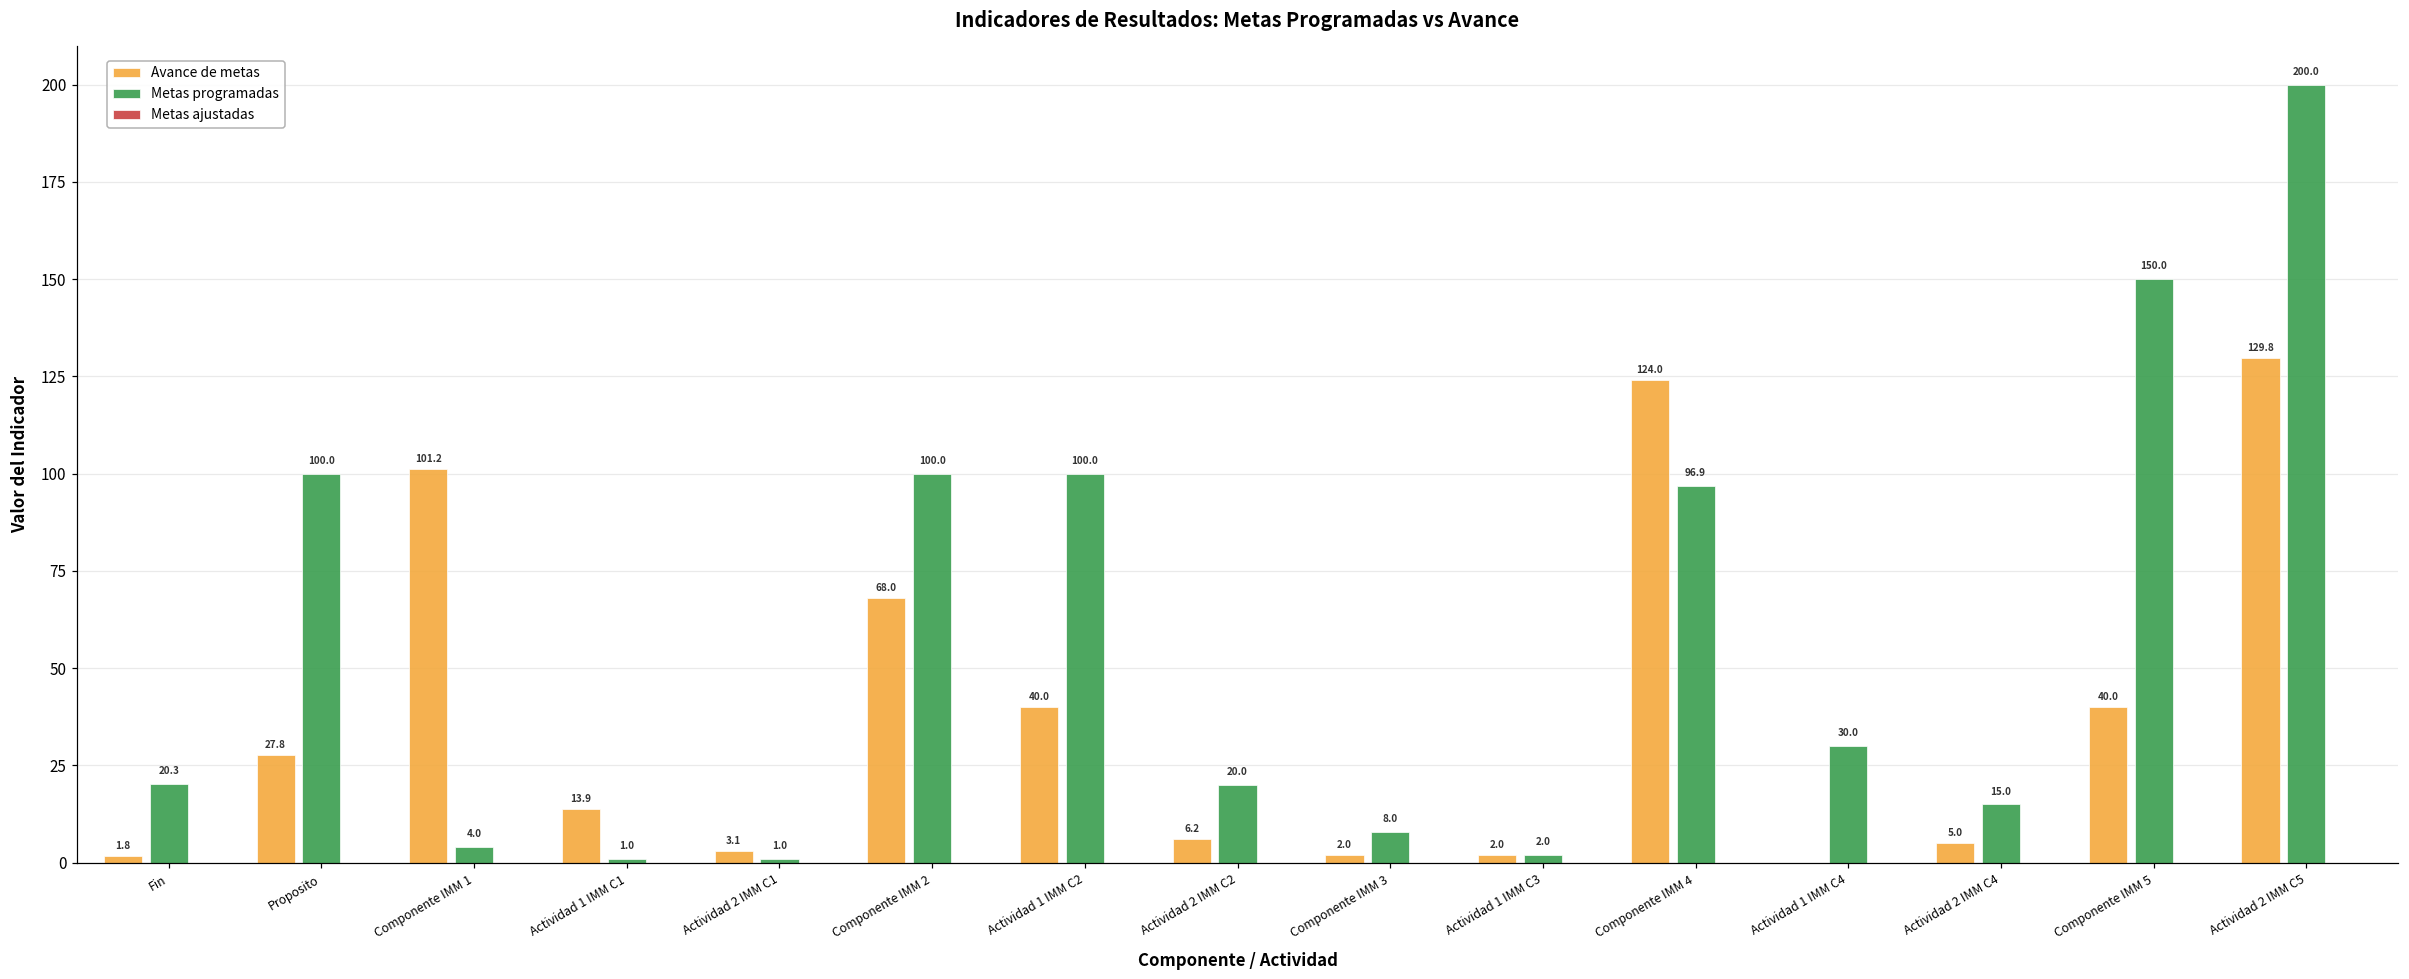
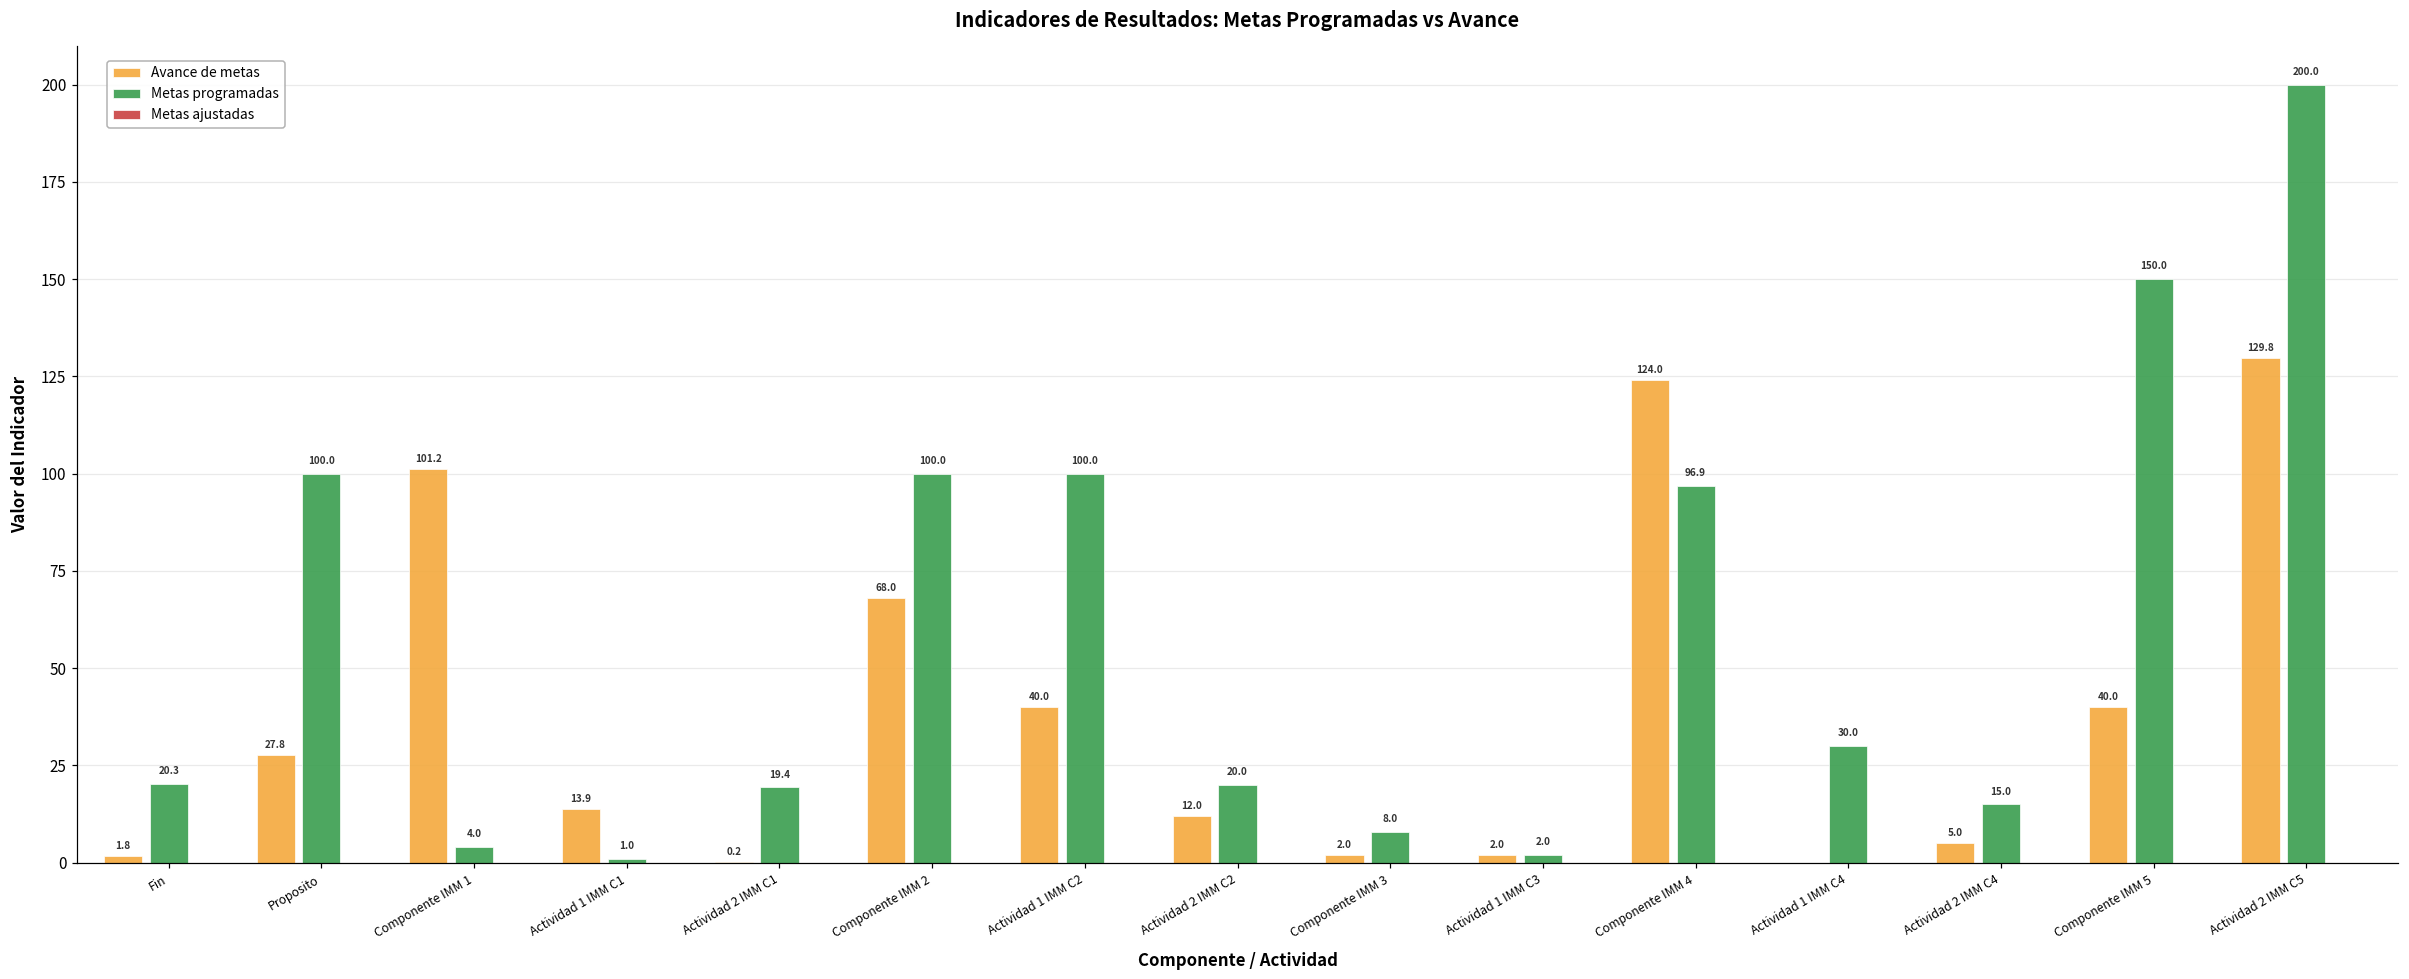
Avance de metas, Actividad 2 IMM C1: 3.1 -> 0.2
Metas programadas, Actividad 2 IMM C1: 1.0 -> 19.4
Avance de metas, Actividad 2 IMM C2: 6.2 -> 12.0
